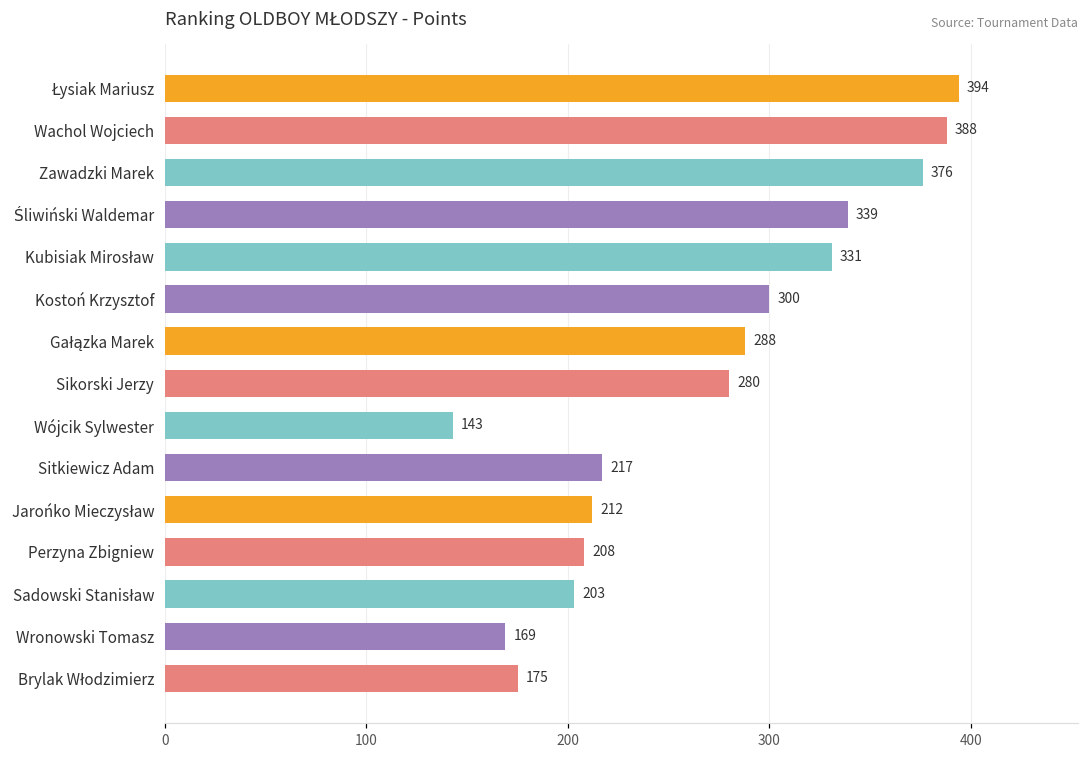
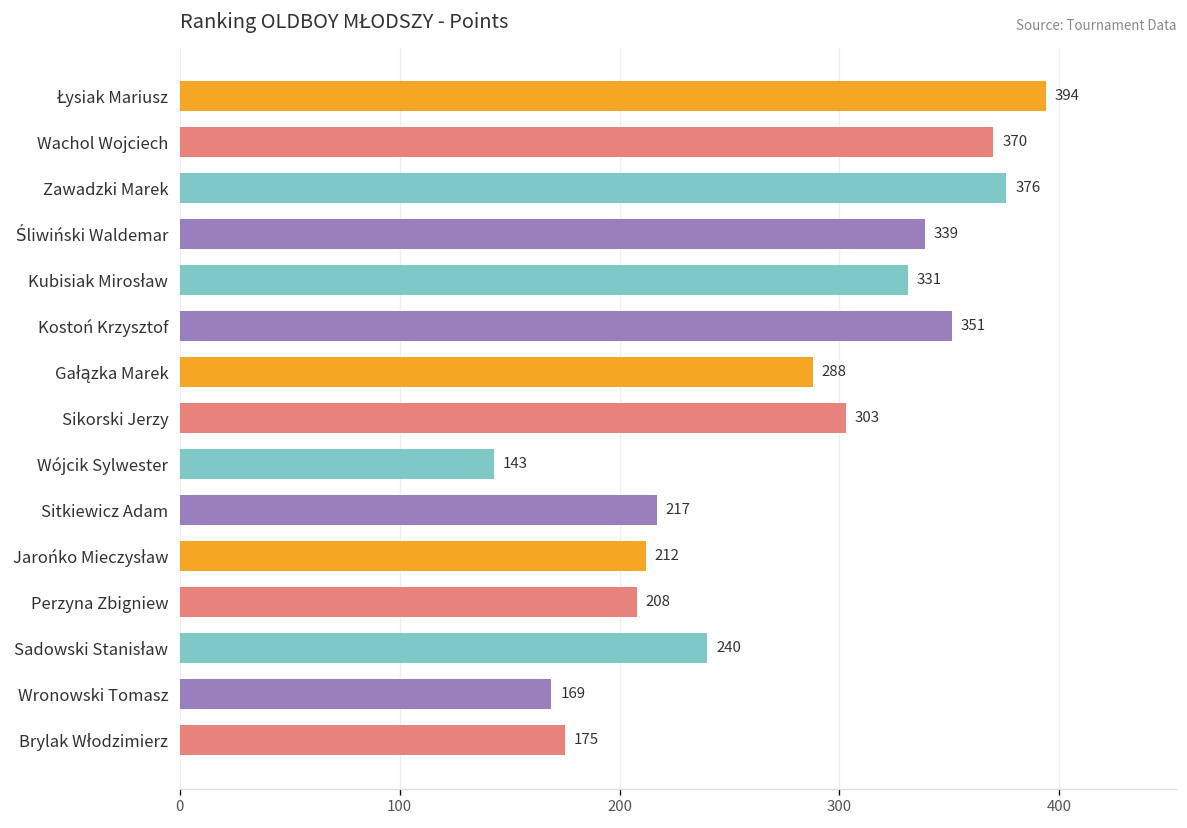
Wachol Wojciech: 388 -> 370
Kostoń Krzysztof: 300 -> 351
Sikorski Jerzy: 280 -> 303
Sadowski Stanisław: 203 -> 240
